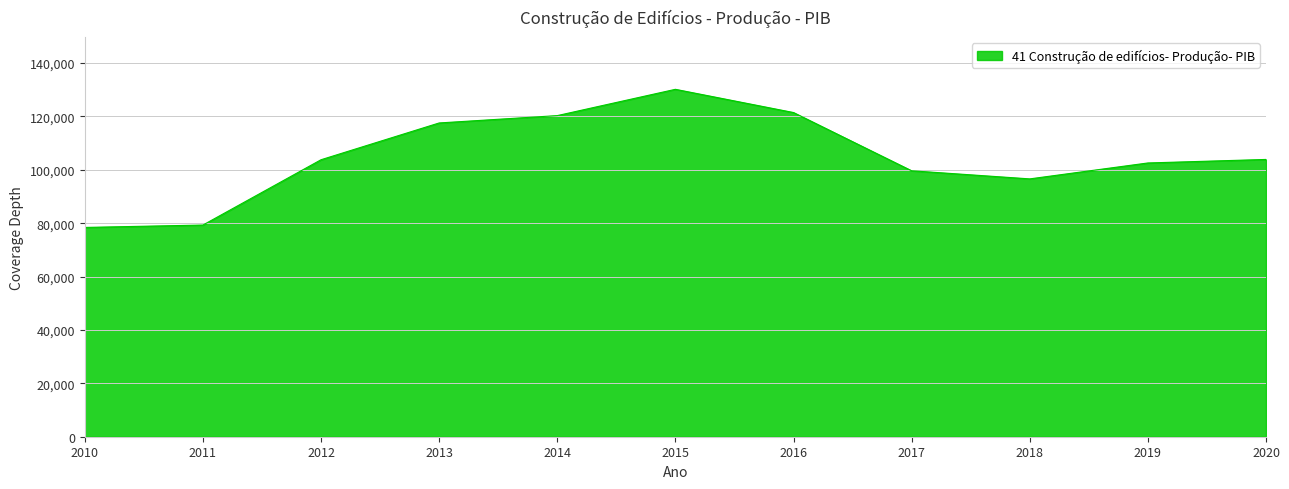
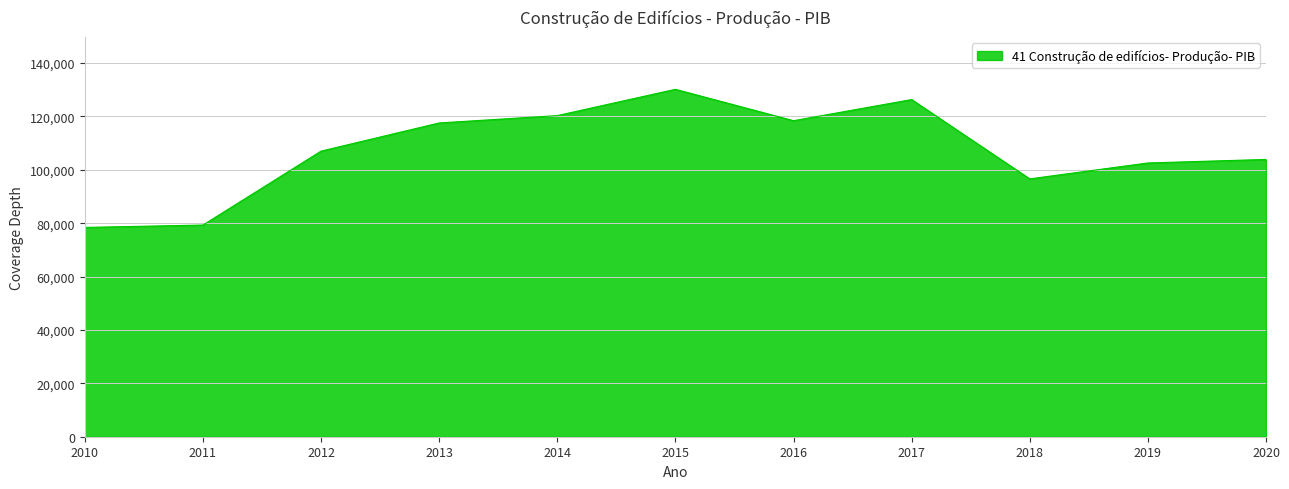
2012: 104,000 -> 107,000
2016: 121,000 -> 118,000
2017: 100,000 -> 126,000
